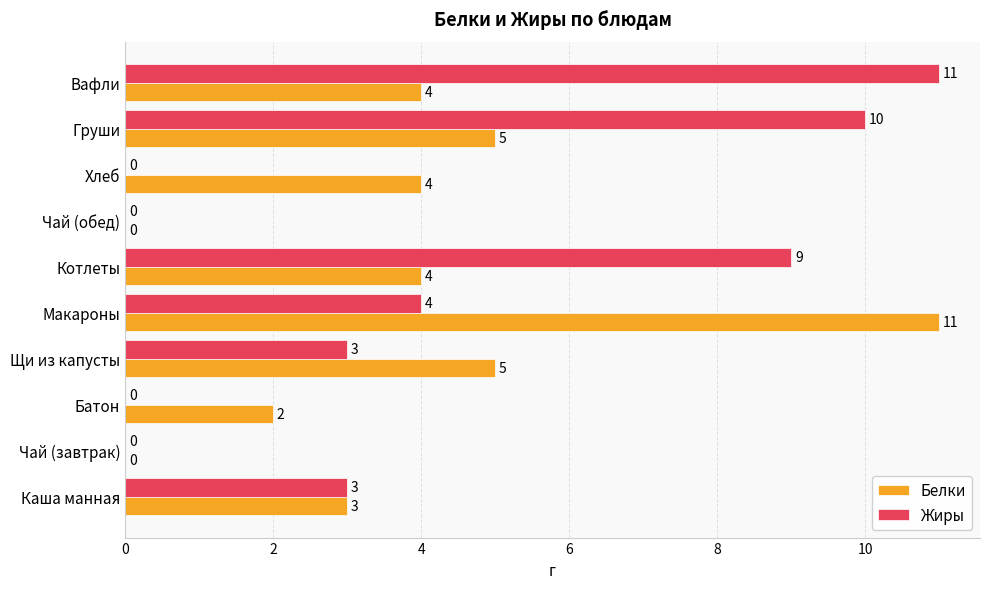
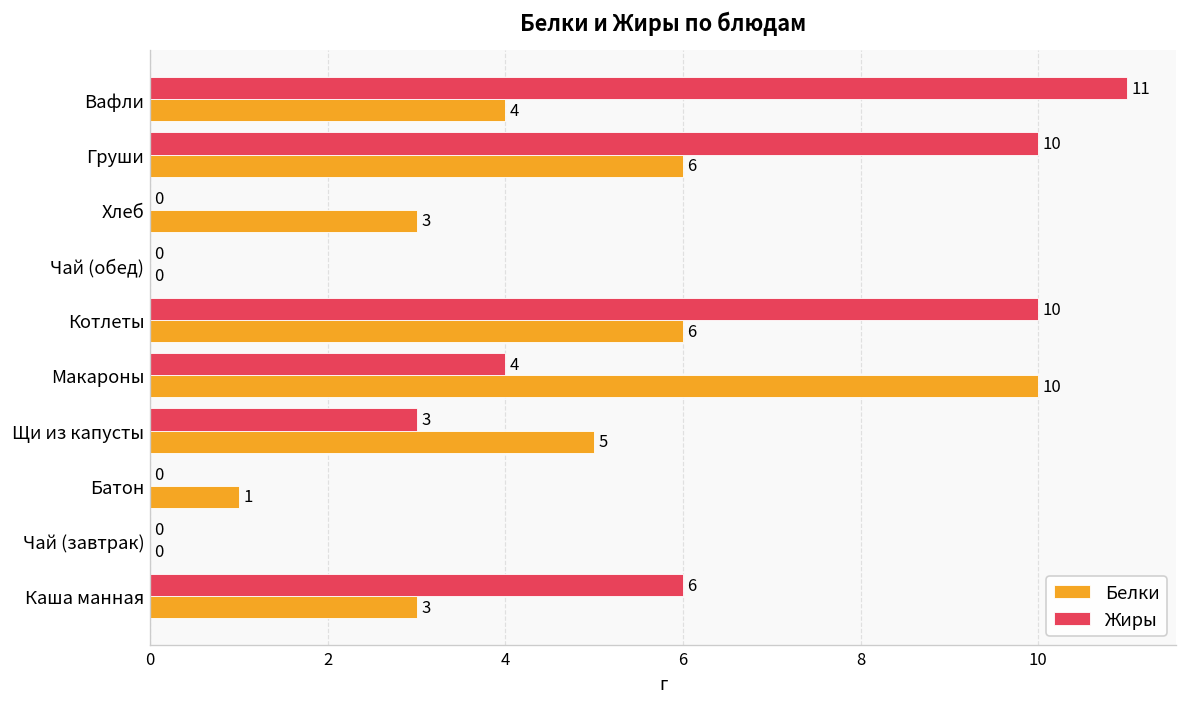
Белки, Груши: 5 -> 6
Белки, Хлеб: 4 -> 3
Жиры, Котлеты: 9 -> 10
Белки, Котлеты: 4 -> 6
Белки, Макароны: 11 -> 10
Белки, Батон: 2 -> 1
Жиры, Каша манная: 3 -> 6
